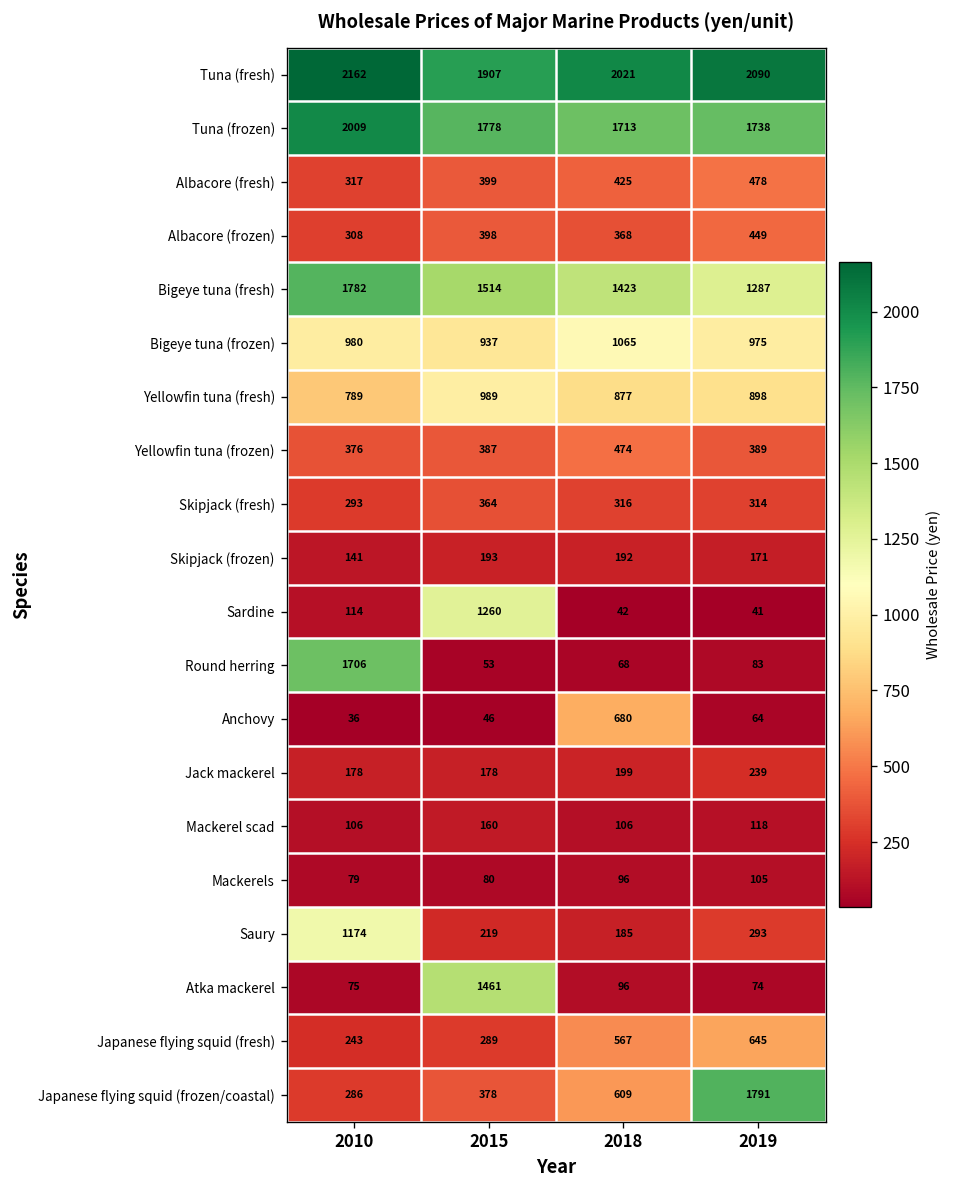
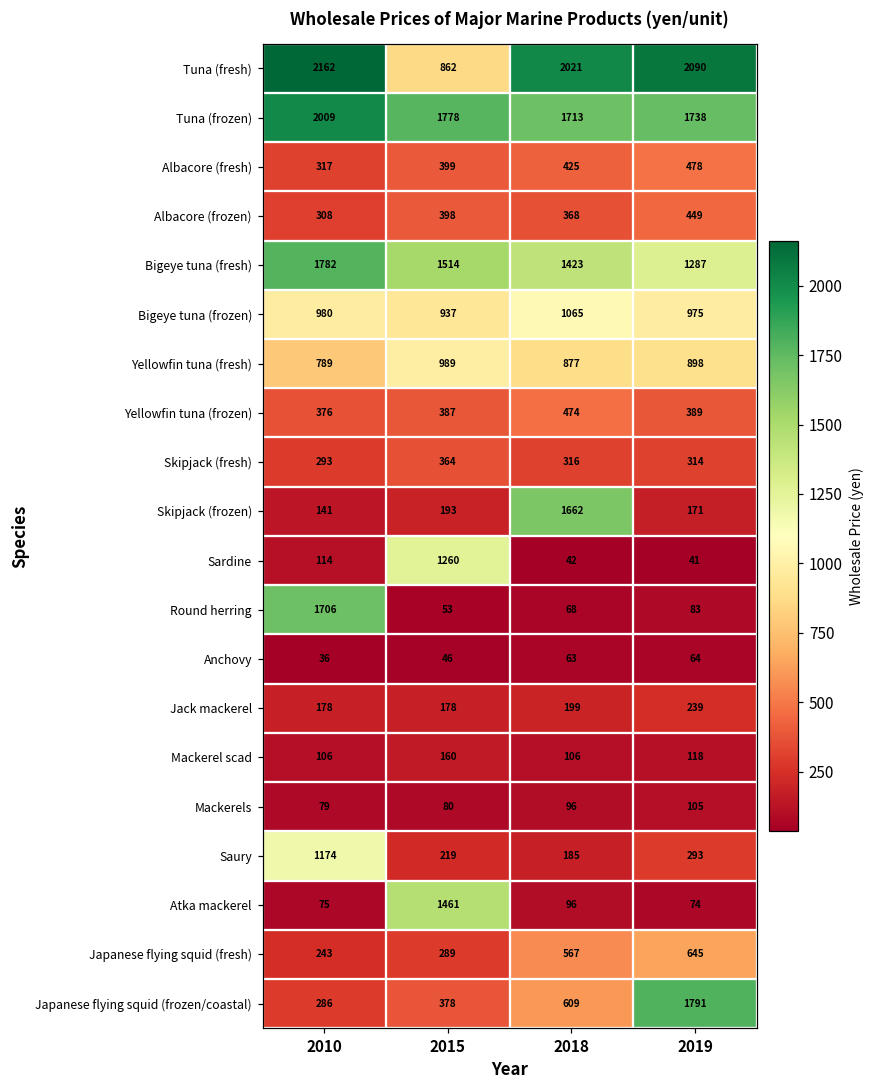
Tuna (fresh), 2015: 1907 -> 862
Skipjack (frozen), 2018: 192 -> 1662
Anchovy, 2018: 680 -> 63
